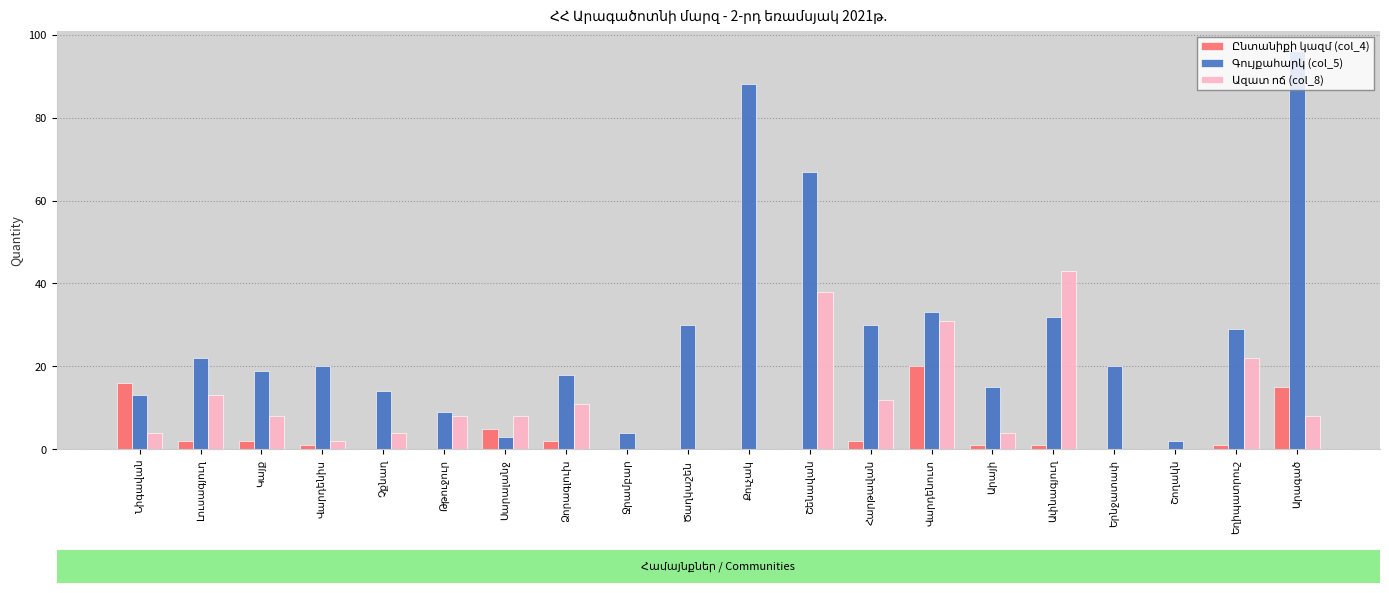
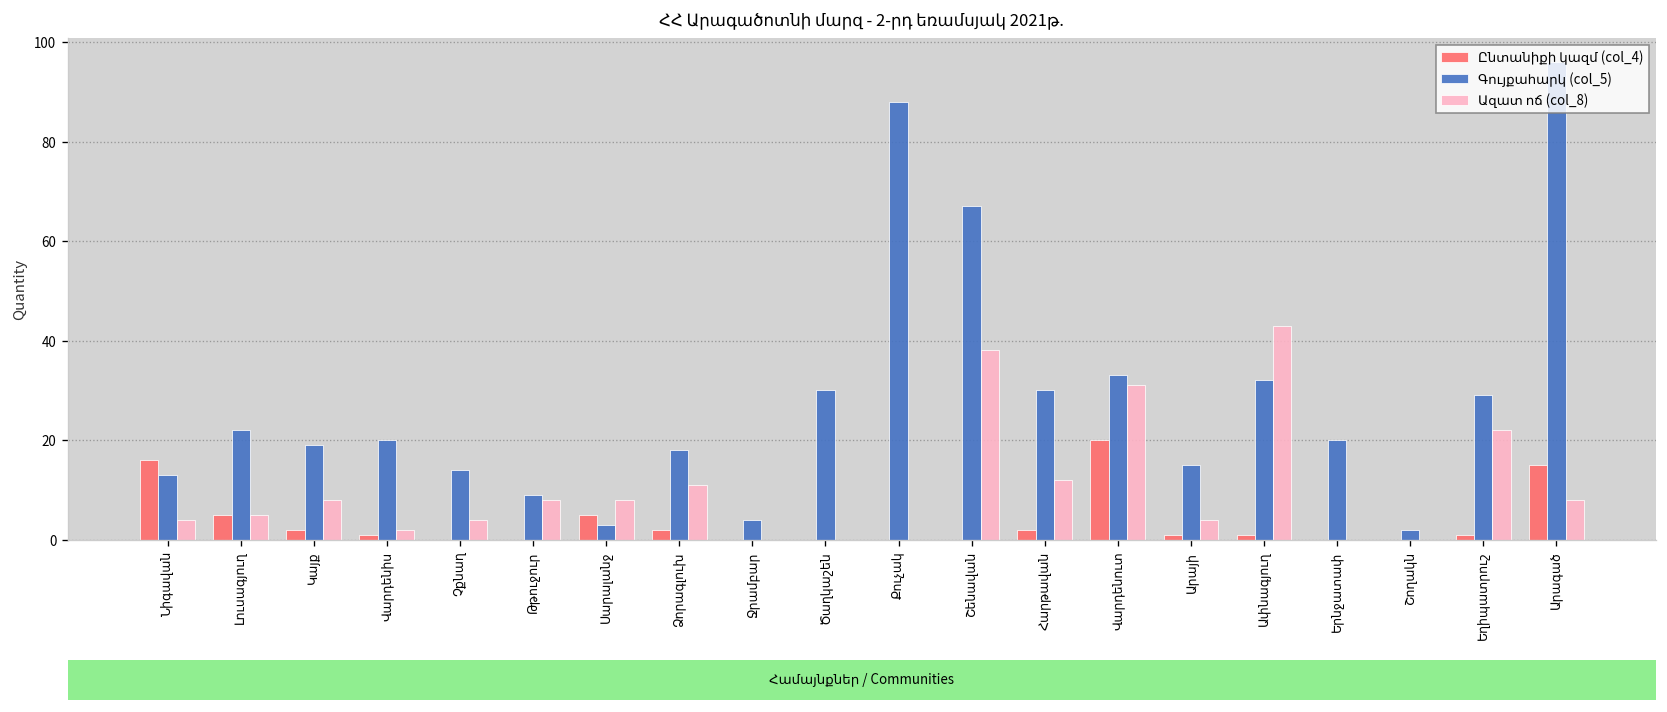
Ընտանիքի կազմ (col_4), Լուսագյուղ: 2 -> 5
Ազատ ոճ (col_8), Լուսագյուղ: 13 -> 5
